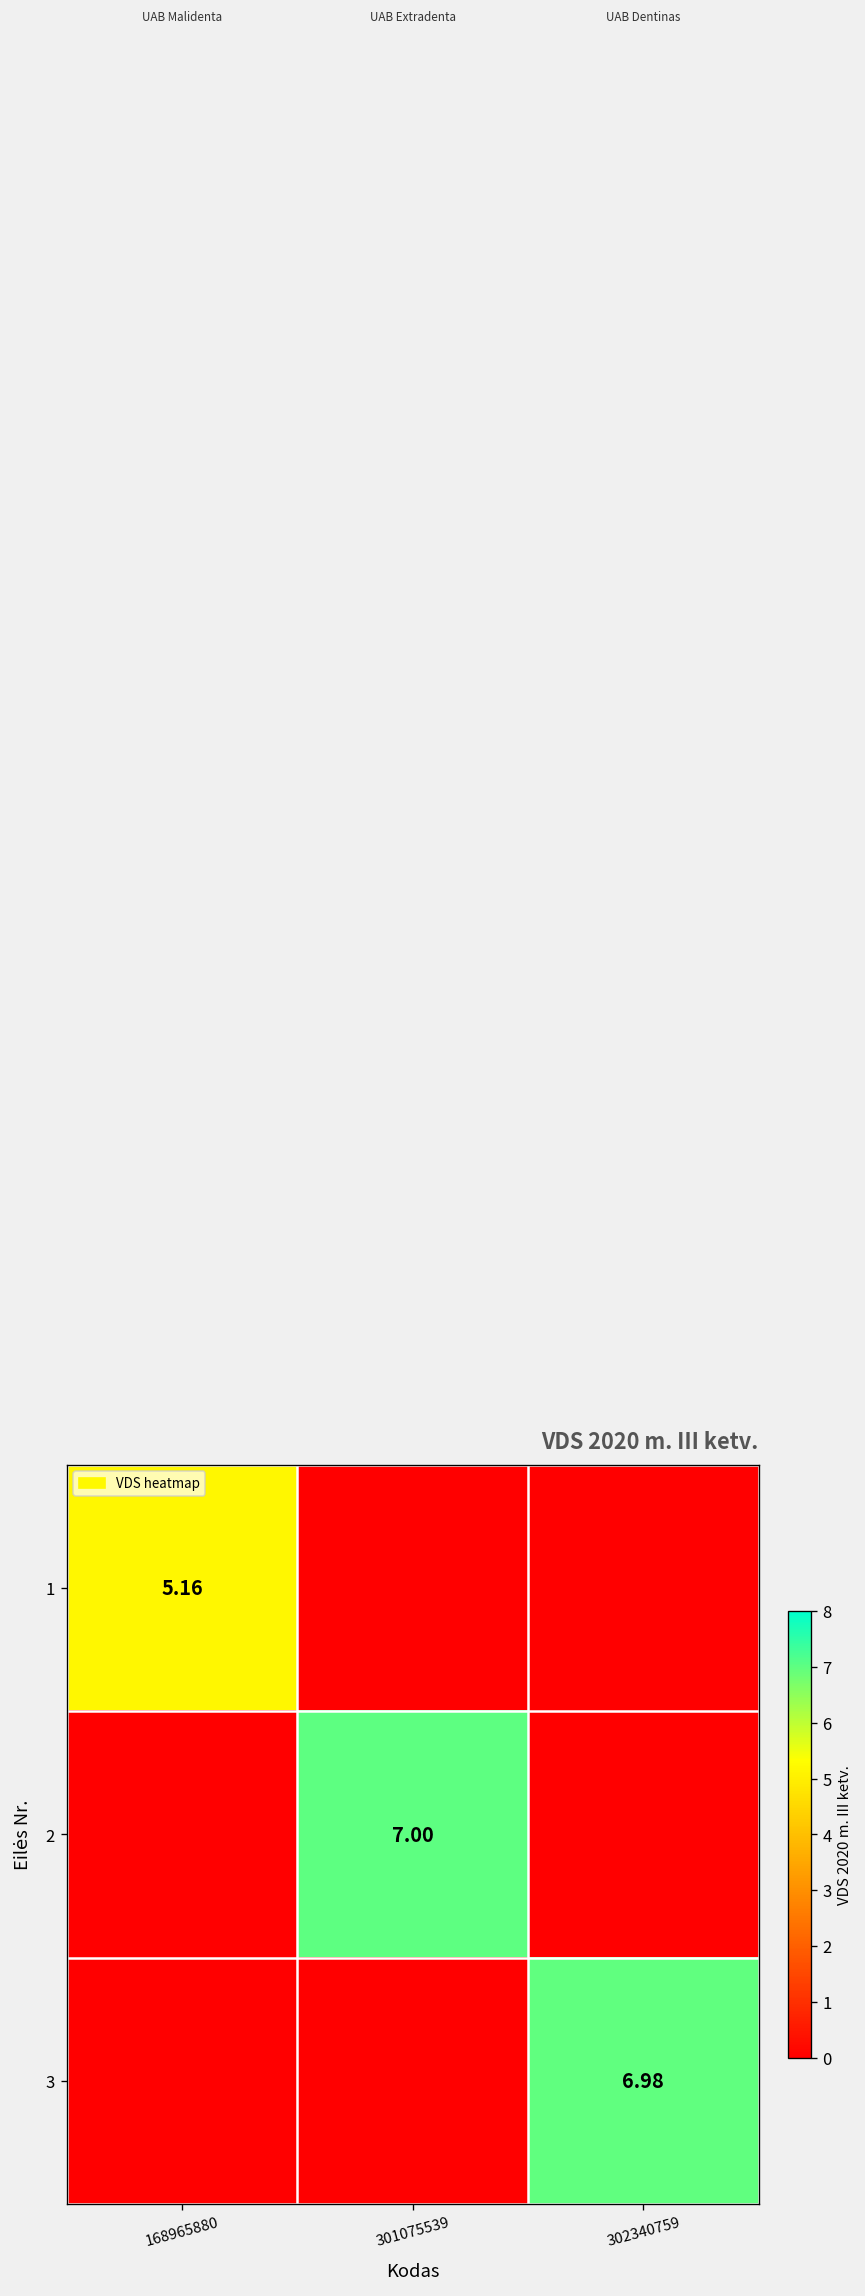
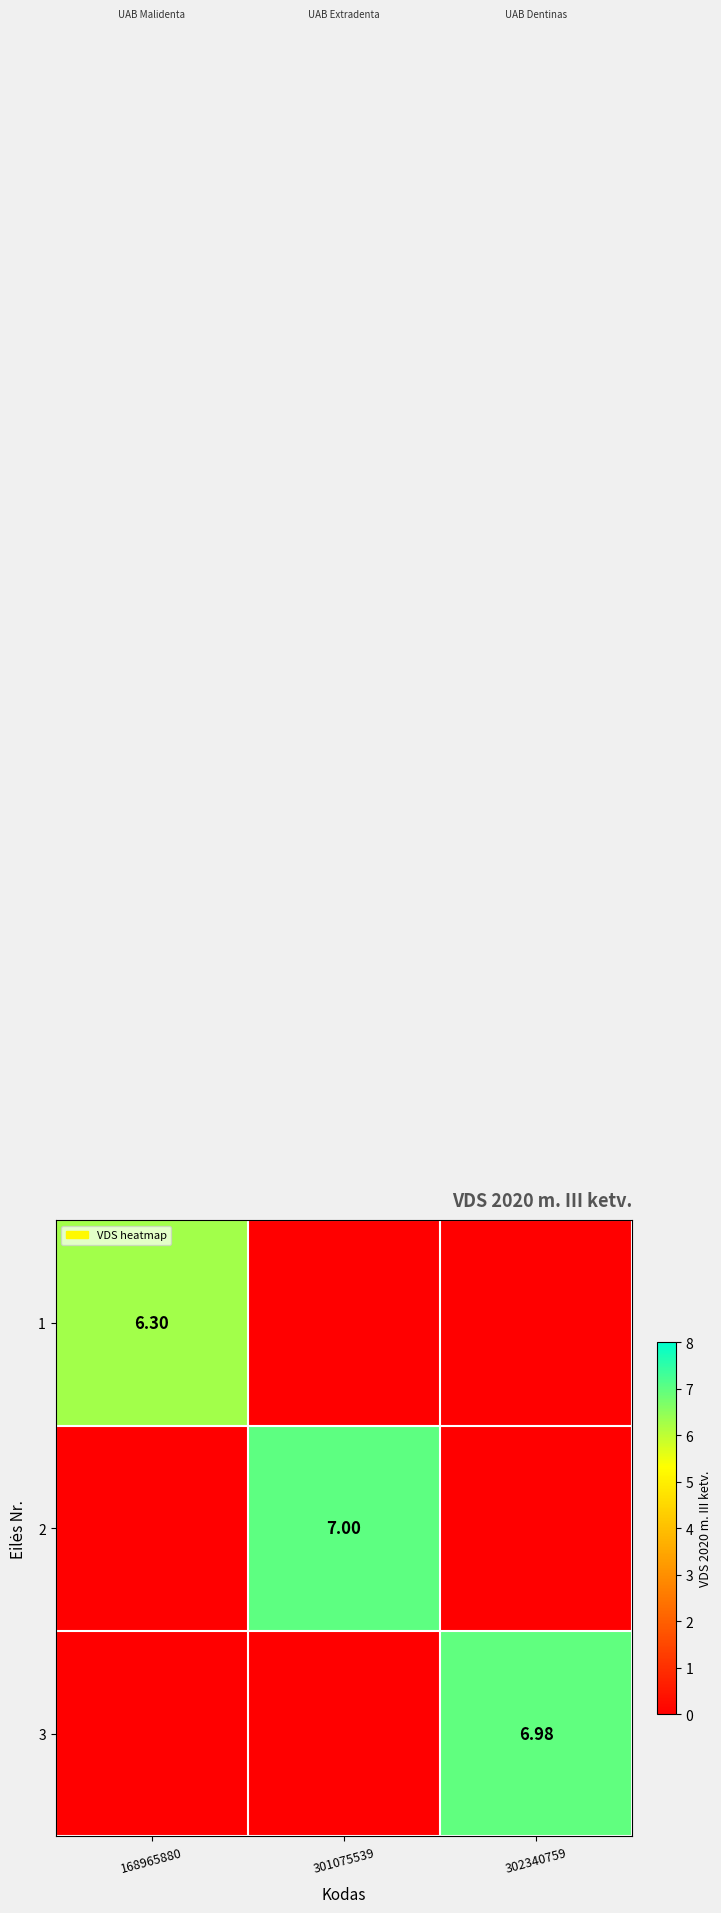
1, 168965880: 5.16 -> 6.30
